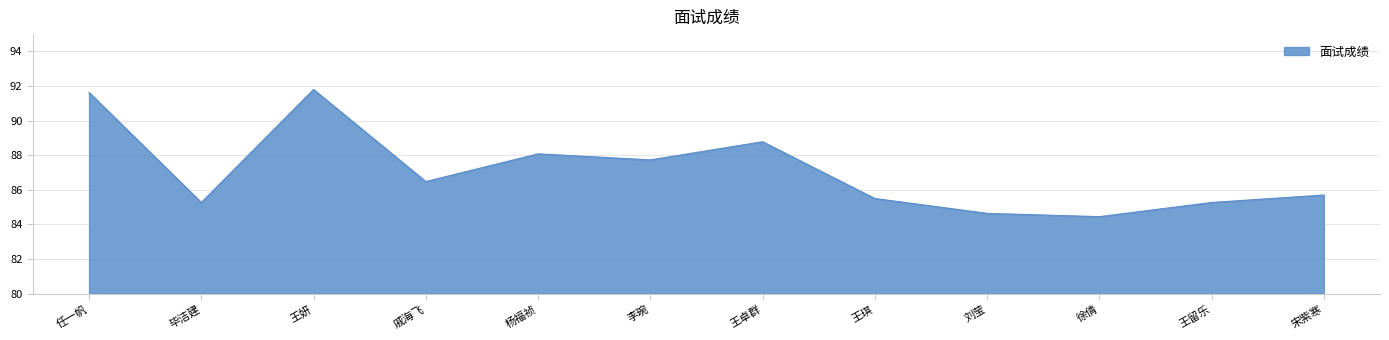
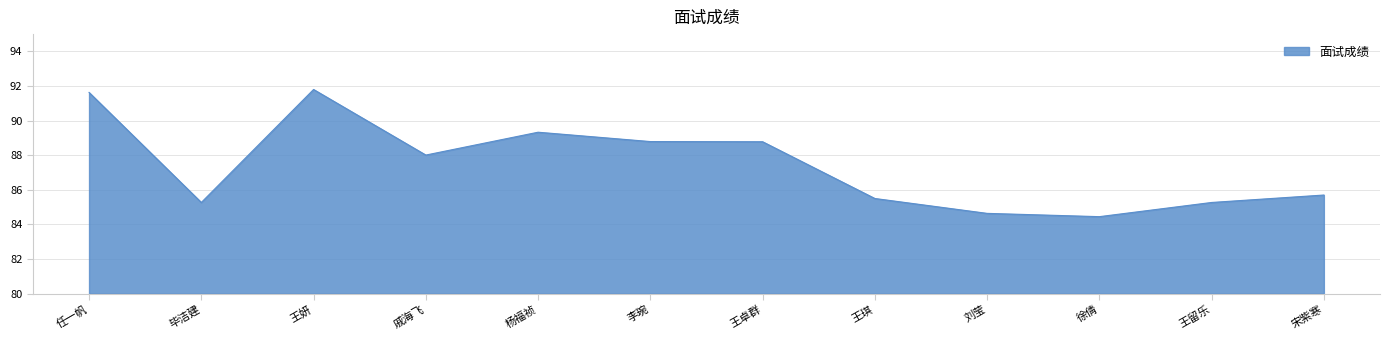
戚海飞: 86.5 -> 88.0
杨福祯: 88.1 -> 89.3
李琬: 87.7 -> 88.8
